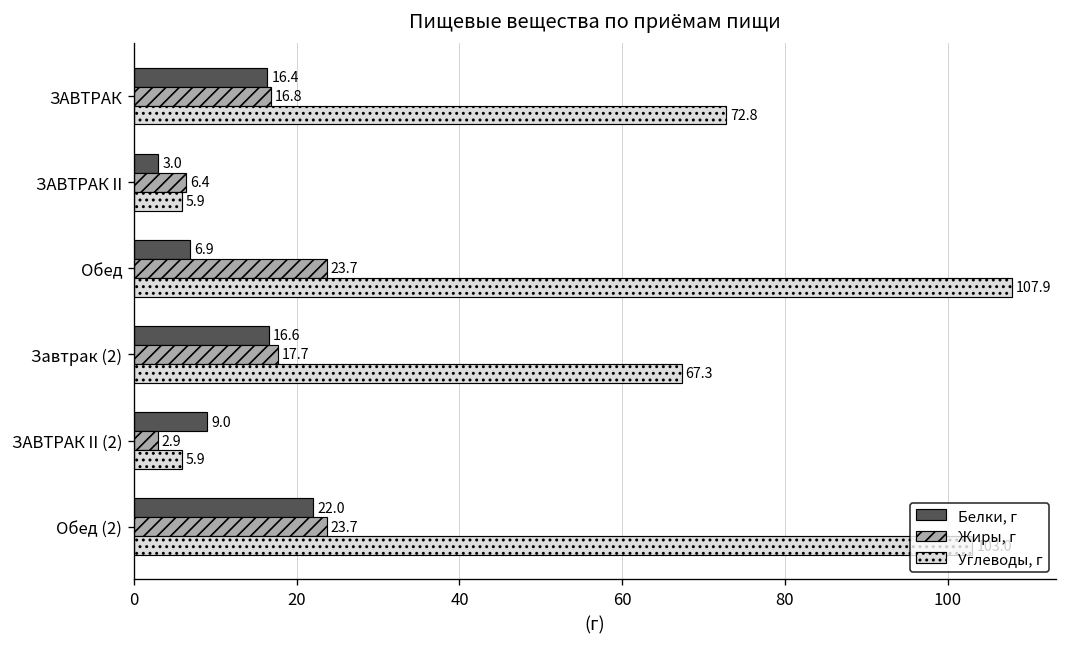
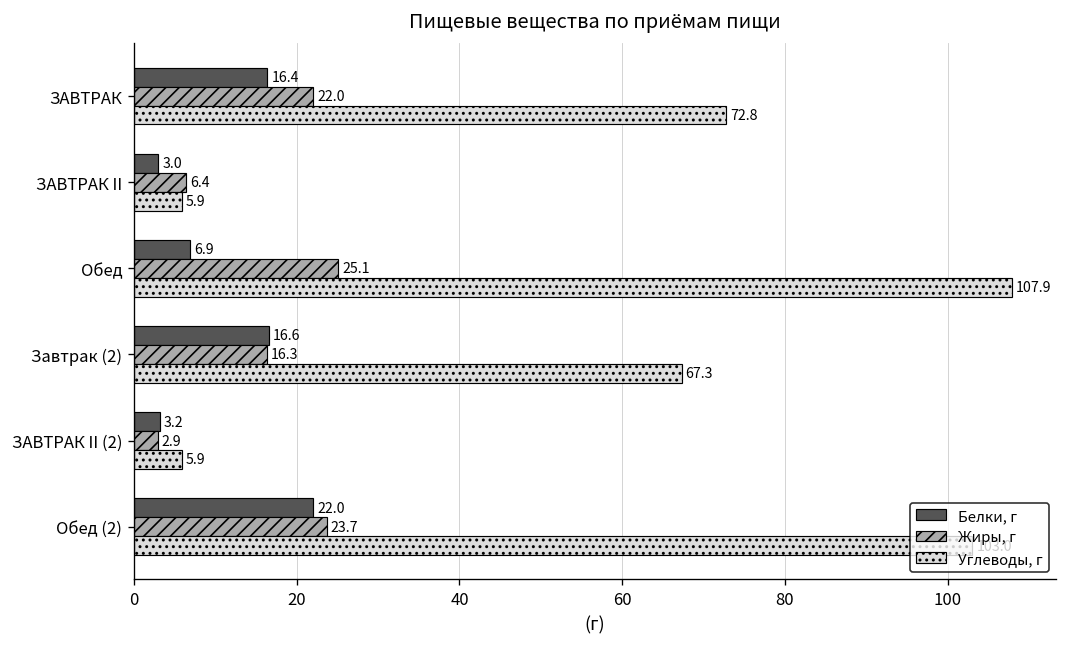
Жиры, г, ЗАВТРАК: 16.8 -> 22.0
Жиры, г, Обед: 23.7 -> 25.1
Жиры, г, Завтрак (2): 17.7 -> 16.3
Белки, г, ЗАВТРАК II (2): 9.0 -> 3.2
